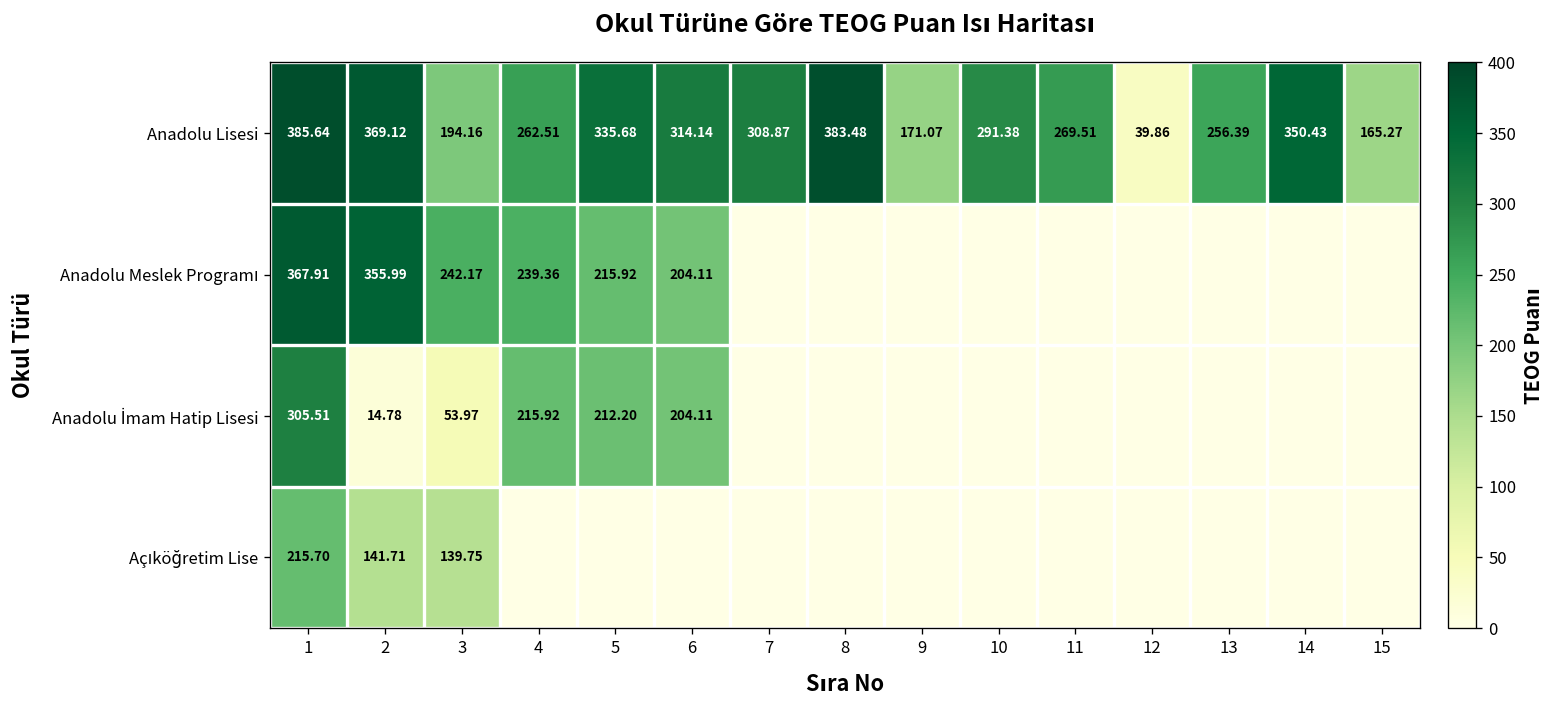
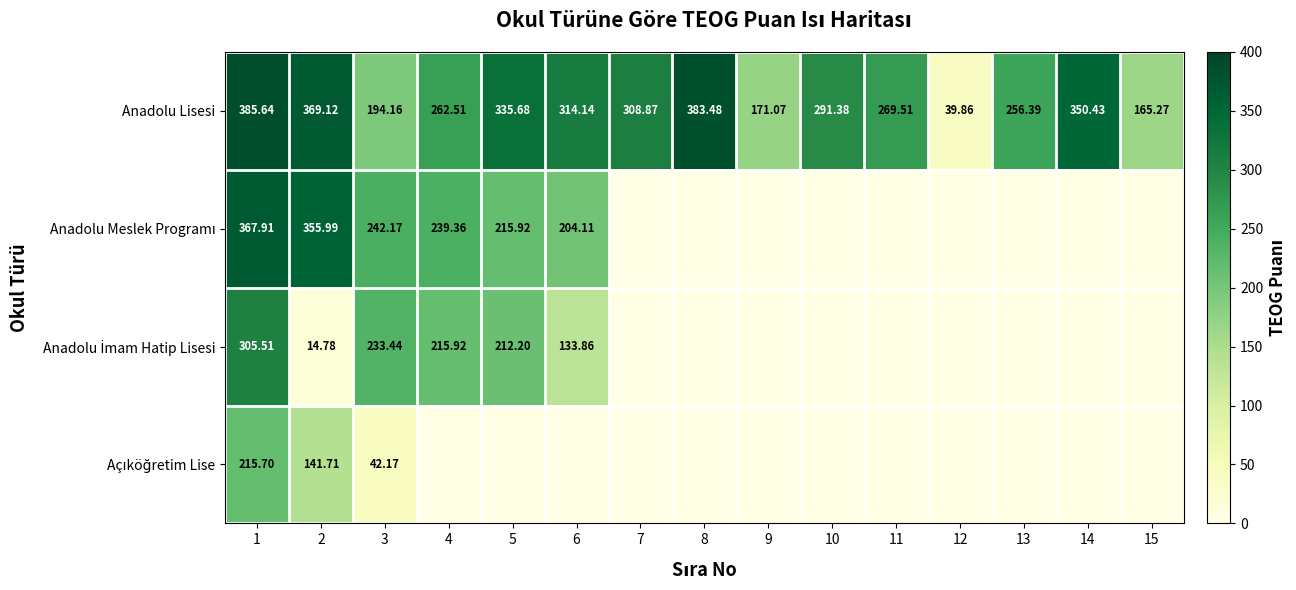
Anadolu İmam Hatip Lisesi, 3: 53.97 -> 233.44
Anadolu İmam Hatip Lisesi, 6: 204.11 -> 133.86
Açıköğretim Lise, 3: 139.75 -> 42.17
